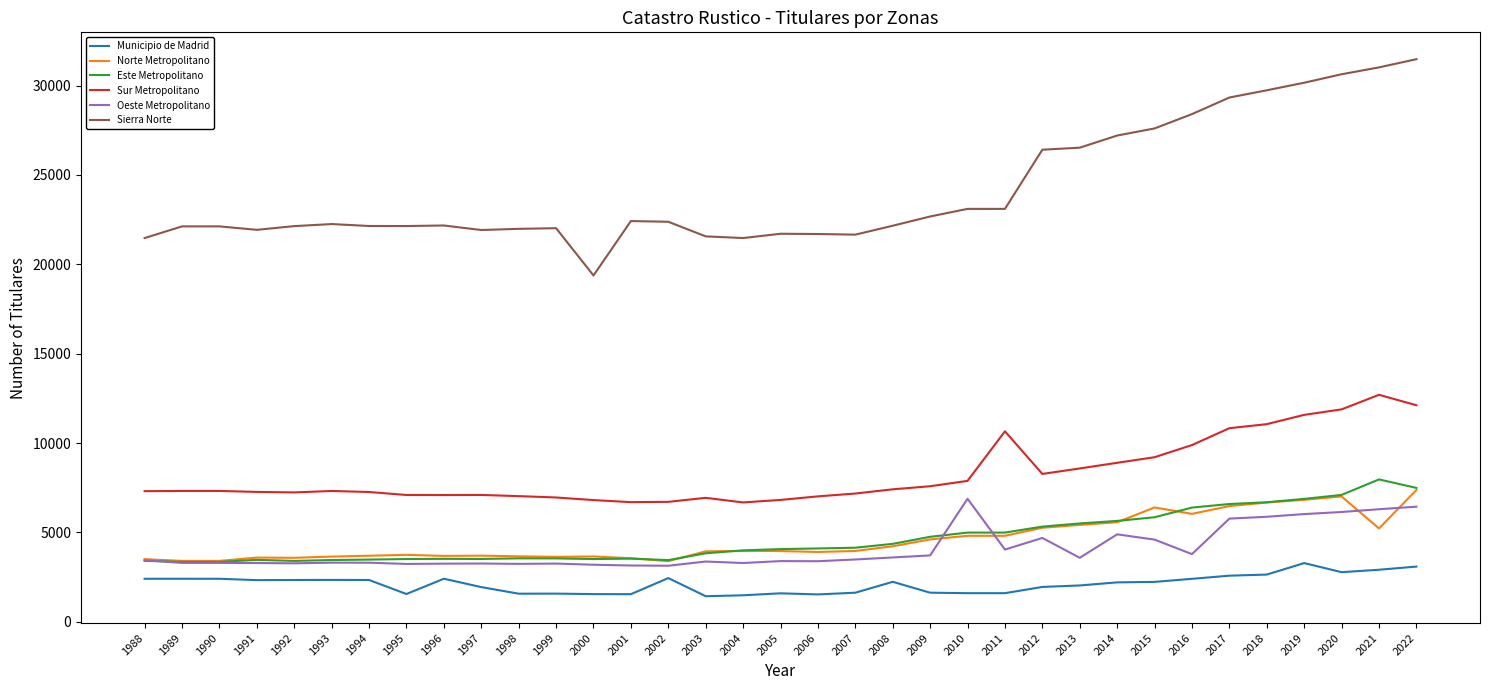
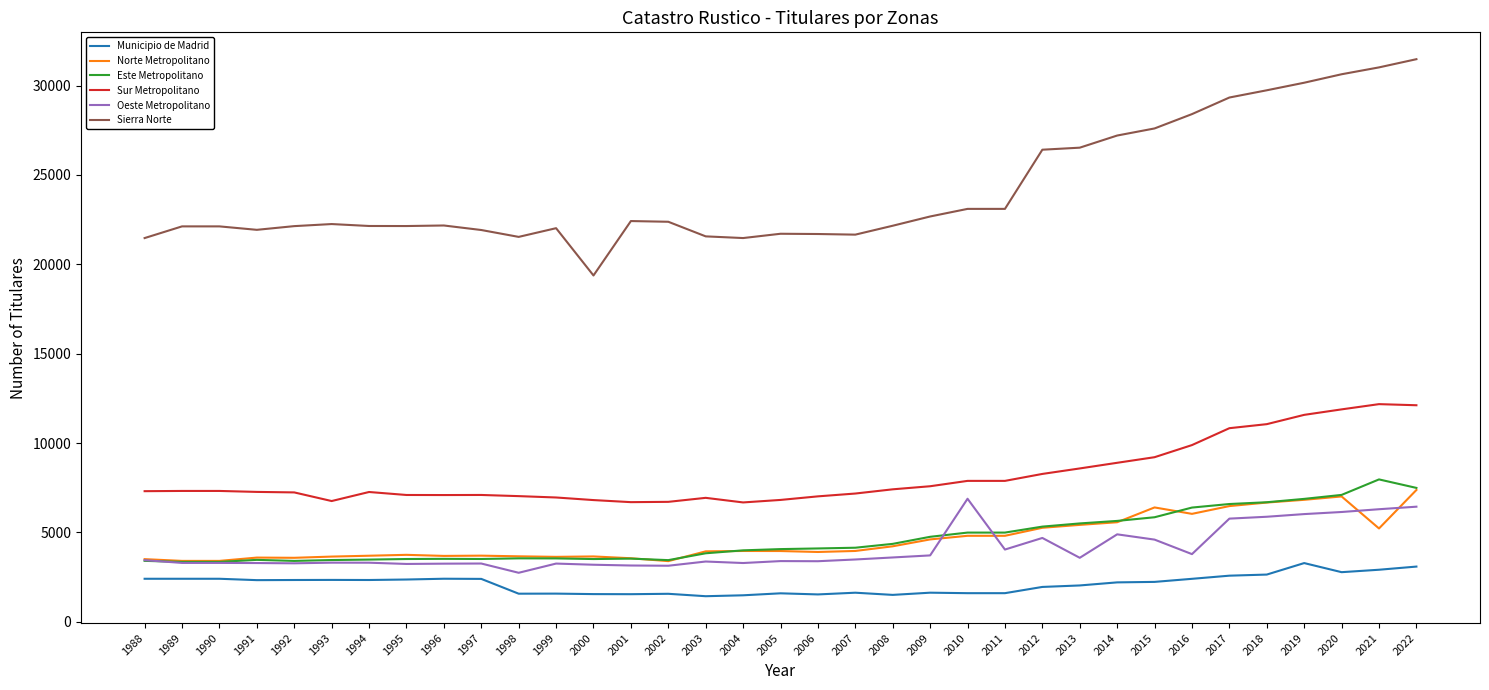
Sur Metropolitano, 1993: 7300 -> 6800
Municipio de Madrid, 1995: 1600 -> 2400
Municipio de Madrid, 1997: 1900 -> 2400
Oeste Metropolitano, 1998: 3200 -> 2700
Sierra Norte, 1998: 22000 -> 21500
Municipio de Madrid, 2002: 2400 -> 1600
Municipio de Madrid, 2008: 2200 -> 1500
Sur Metropolitano, 2011: 10700 -> 7900
Sur Metropolitano, 2021: 12700 -> 12200
